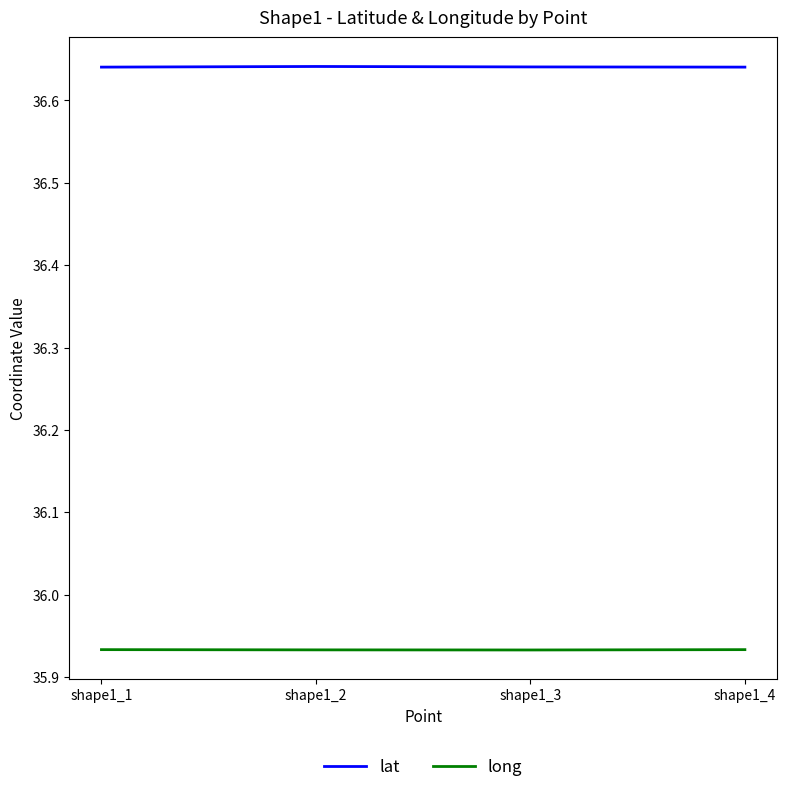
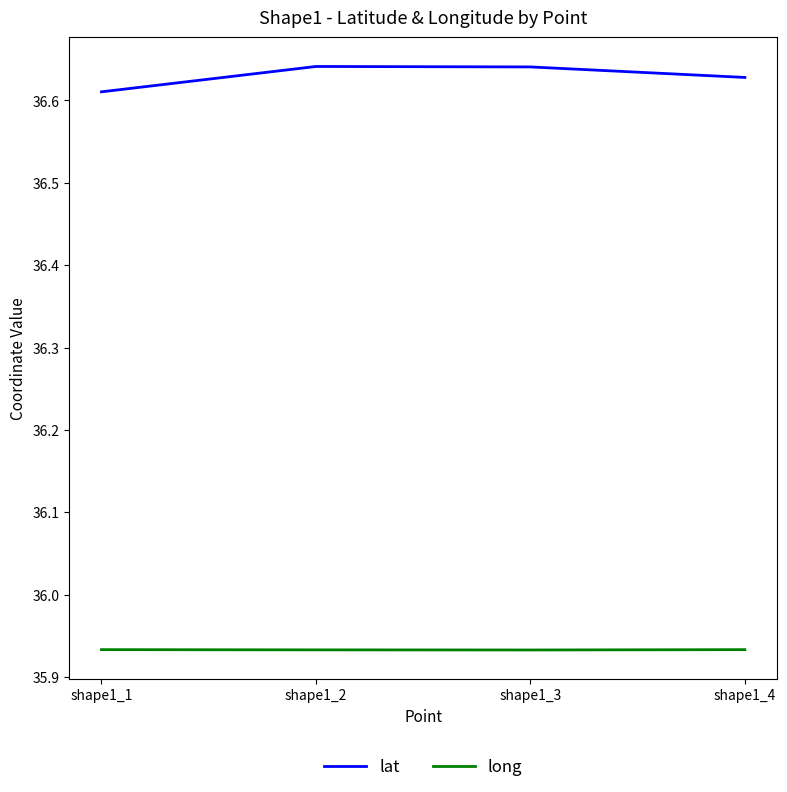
lat, shape1_1: 36.64 -> 36.61
lat, shape1_4: 36.64 -> 36.63
